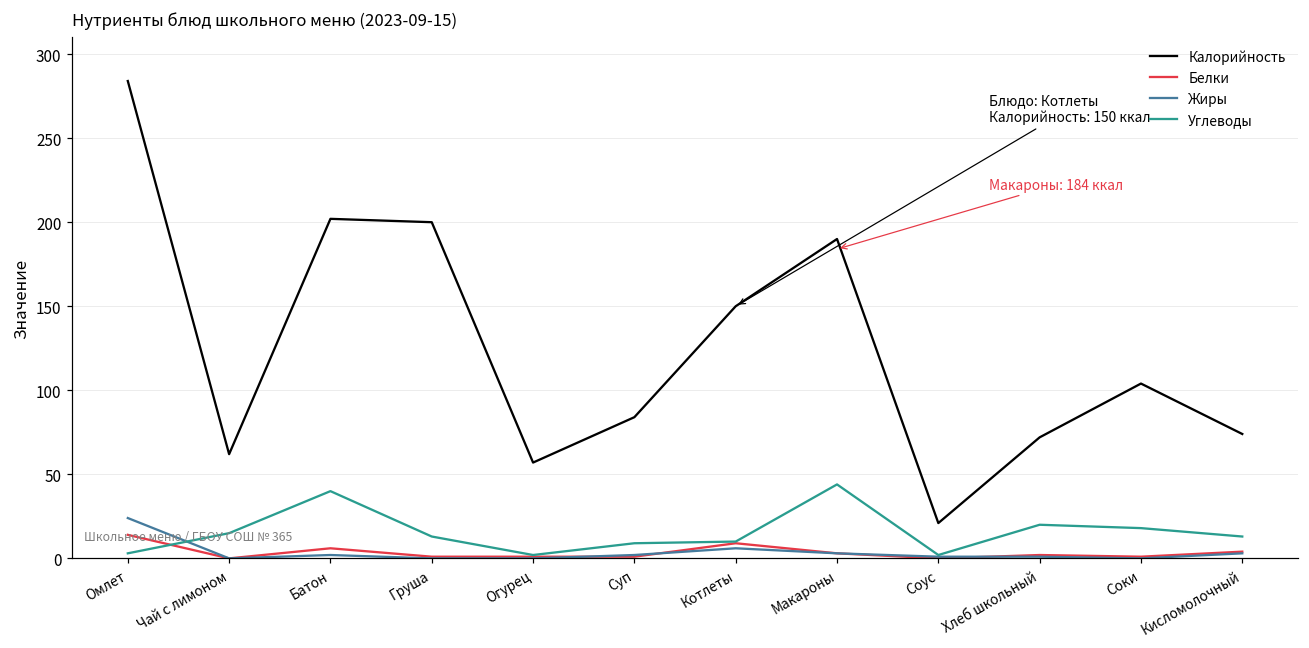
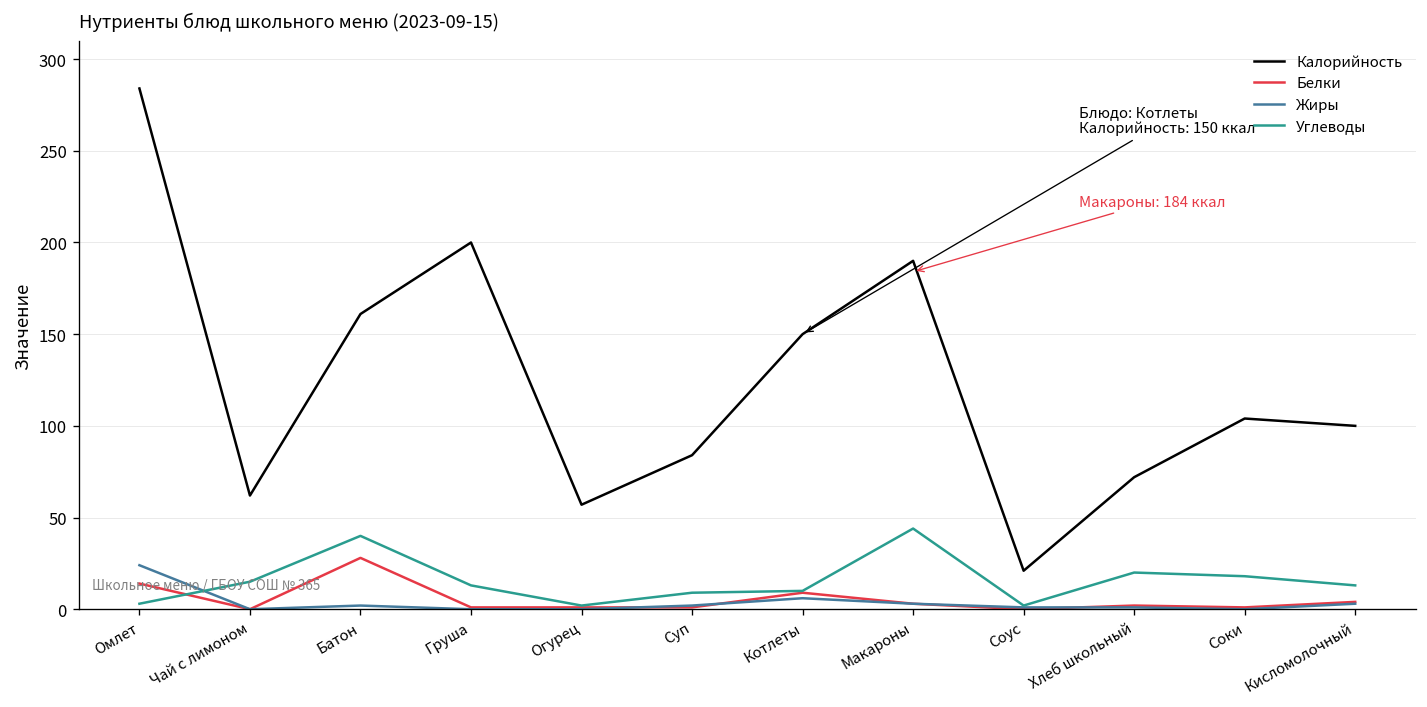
Калорийность, Батон: 202 -> 161
Белки, Батон: 6 -> 28
Калорийность, Кисломолочный: 74 -> 100
